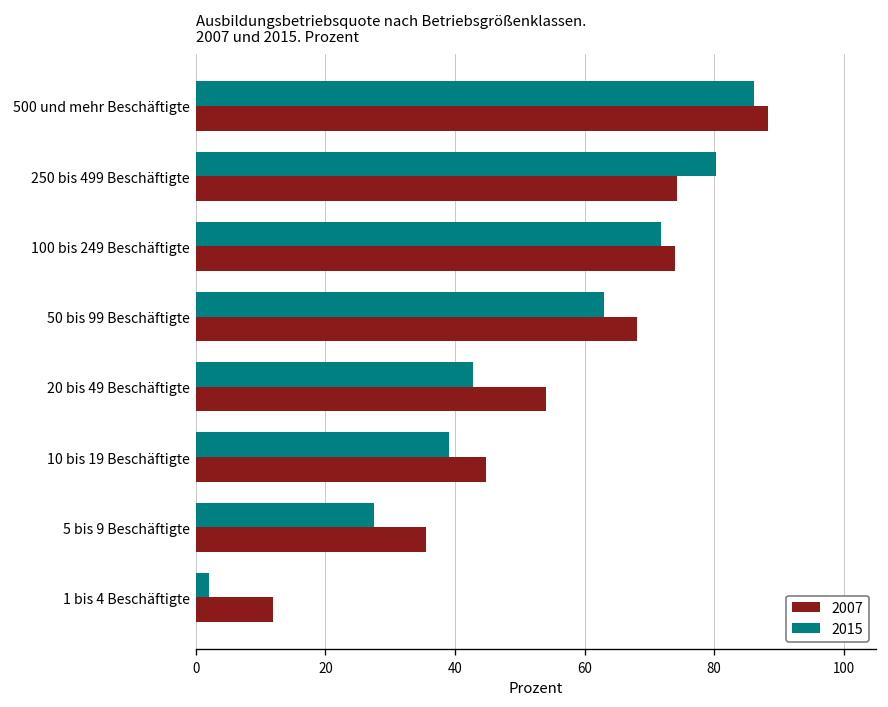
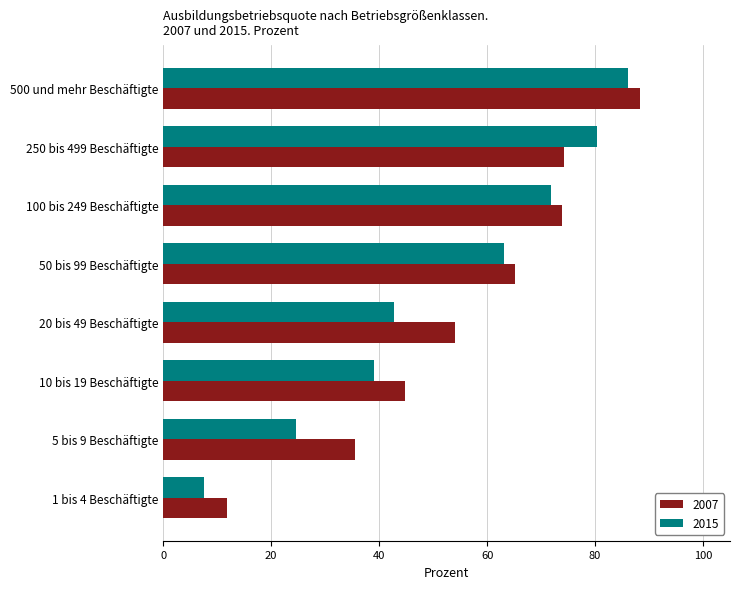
2007, 50 bis 99 Beschäftigte: 68 -> 65
2015, 5 bis 9 Beschäftigte: 28 -> 25
2015, 1 bis 4 Beschäftigte: 2 -> 7
